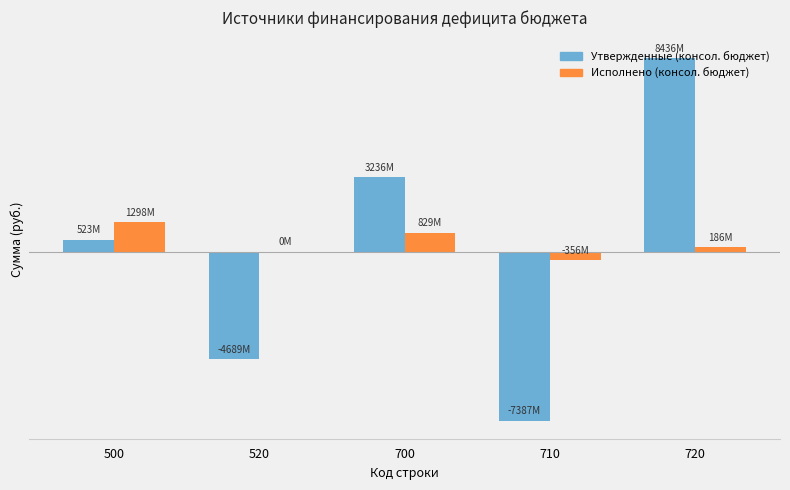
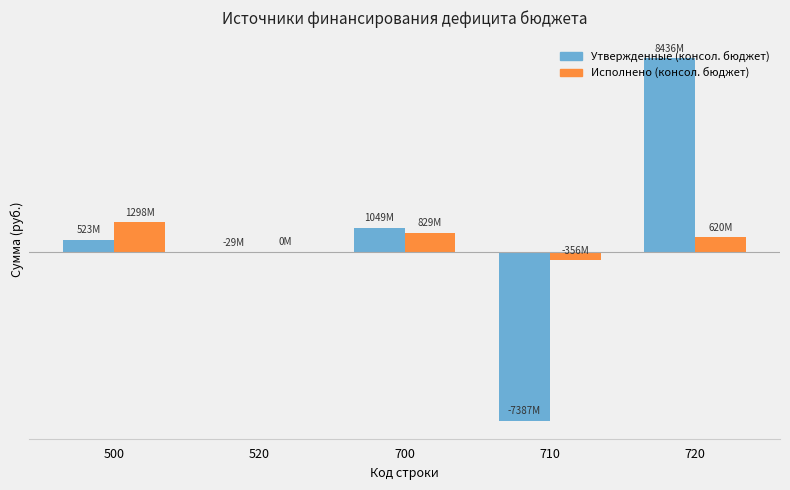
Утвержденные (консол. бюджет), 520: -4689M -> -29M
Утвержденные (консол. бюджет), 700: 3236M -> 1049M
Исполнено (консол. бюджет), 720: 186M -> 620M
